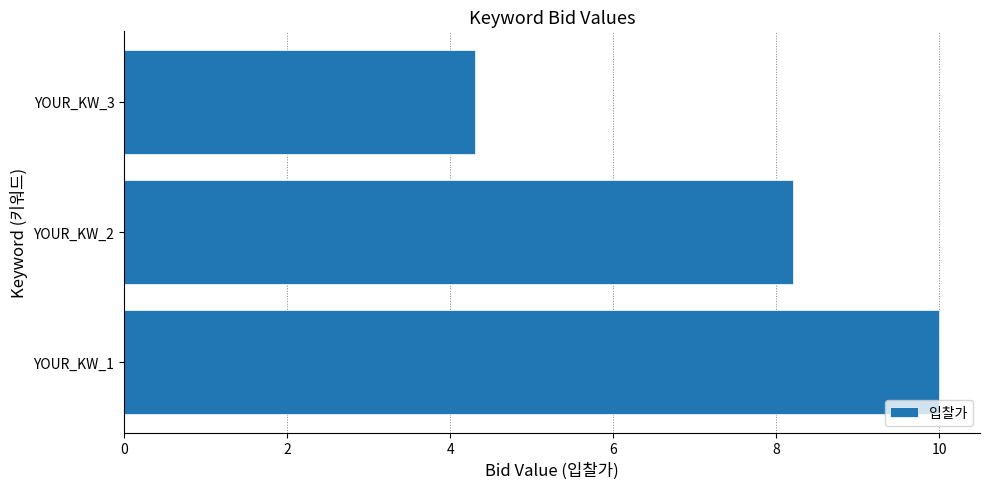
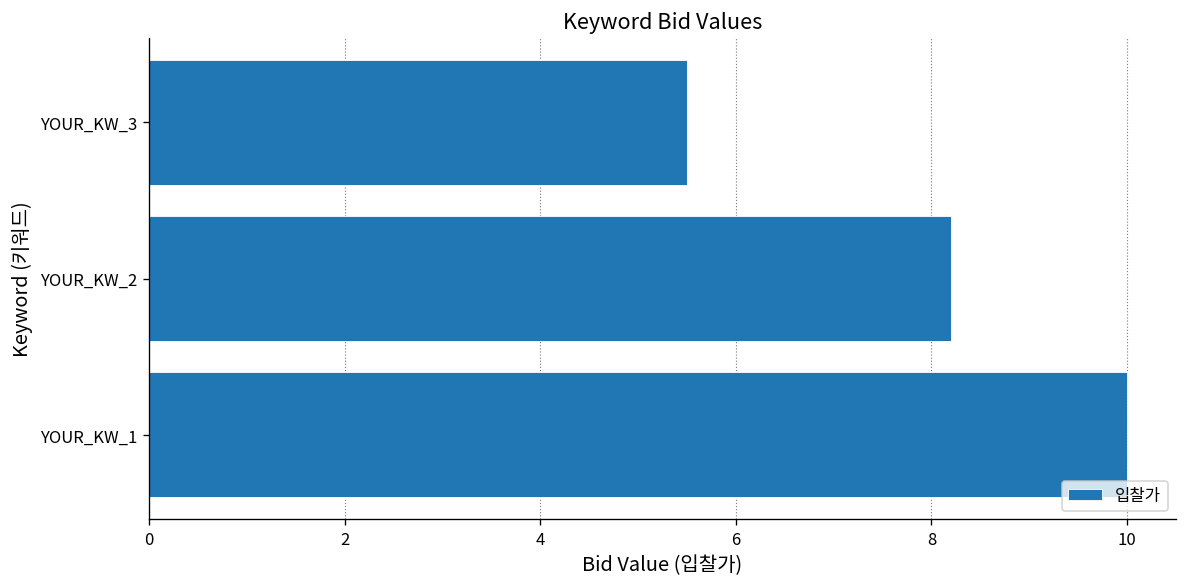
YOUR_KW_3: 4.3 -> 5.5
